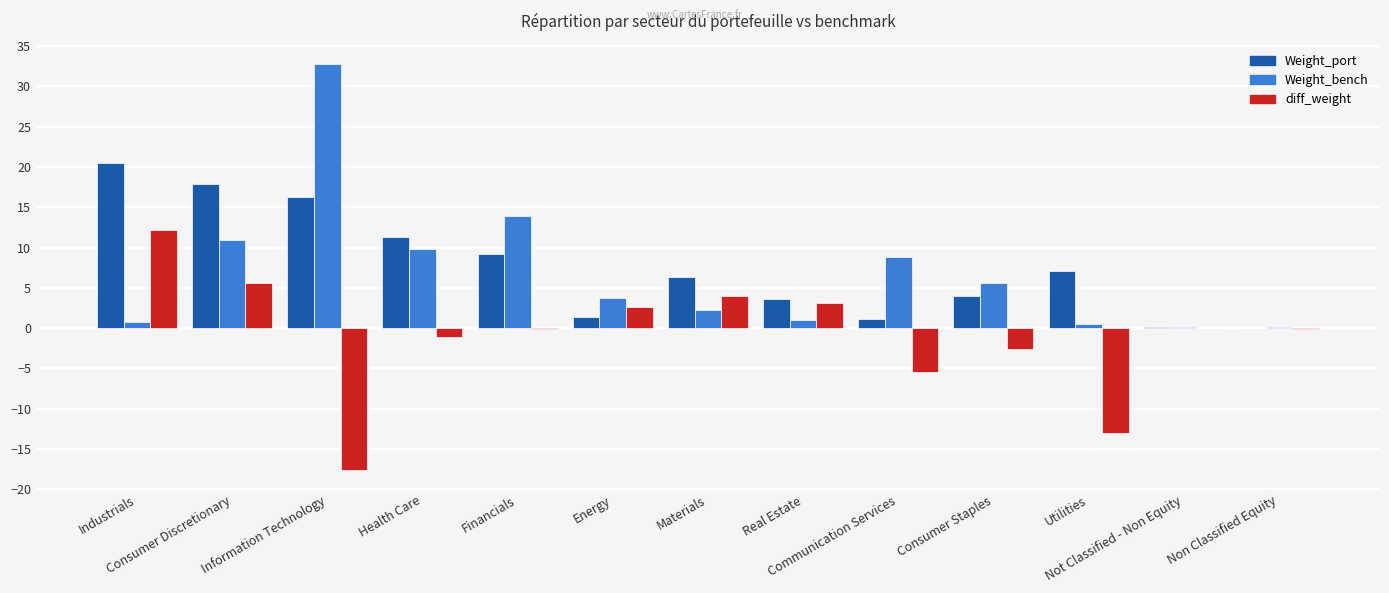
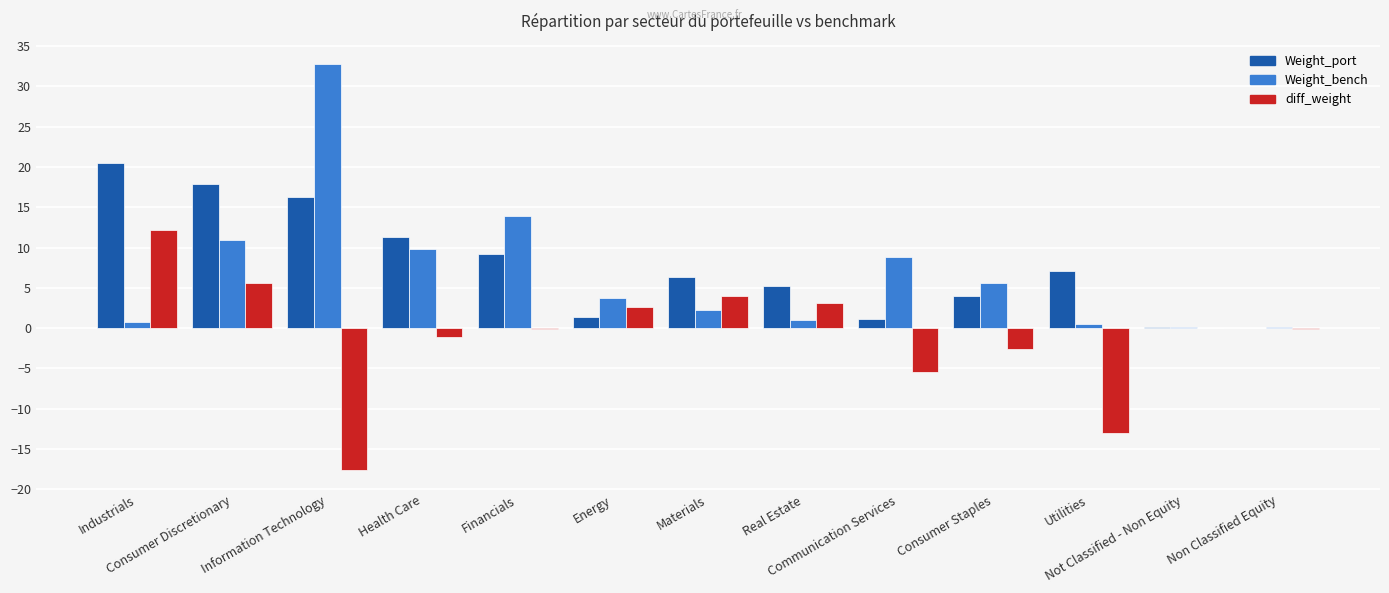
Weight_port, Real Estate: 4 -> 5
